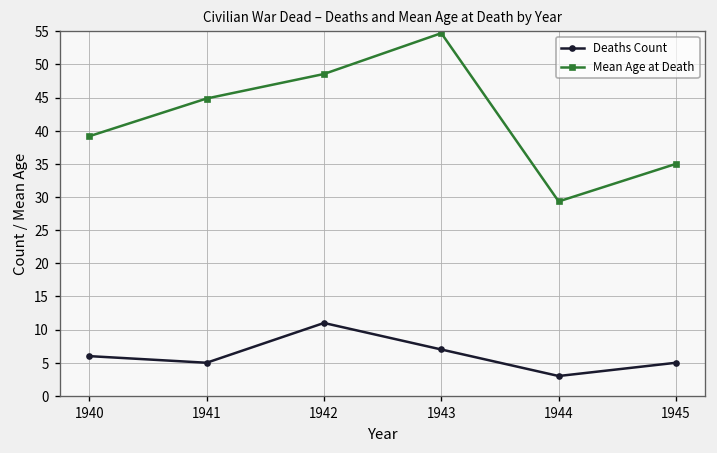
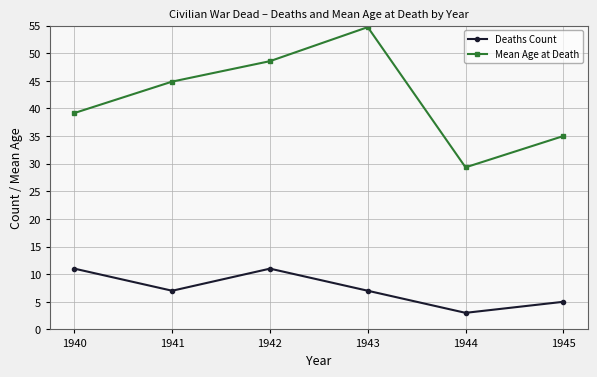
Deaths Count, 1940: 6 -> 11
Deaths Count, 1941: 5 -> 7
